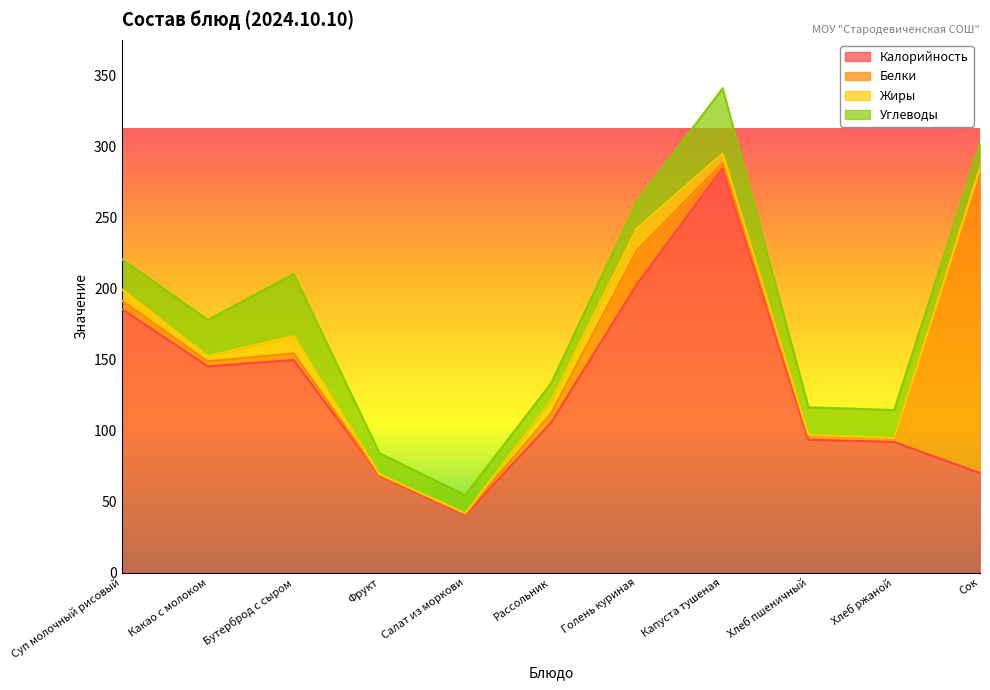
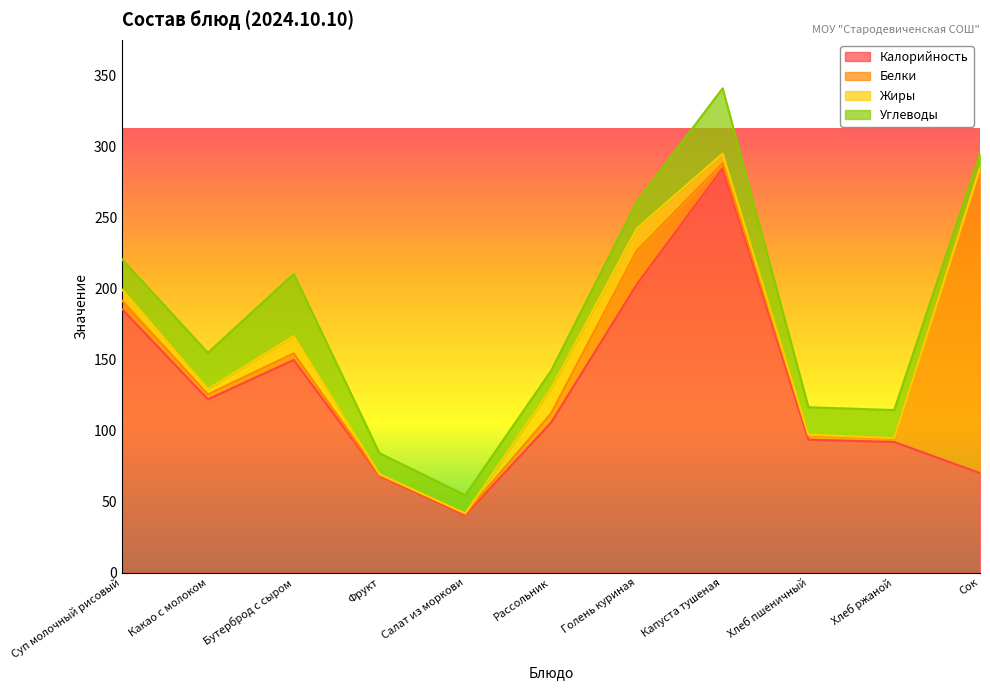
Калорийность, Какао с молоком: 145 -> 122
Жиры, Рассольник: 9 -> 18
Углеводы, Сок: 17 -> 10
